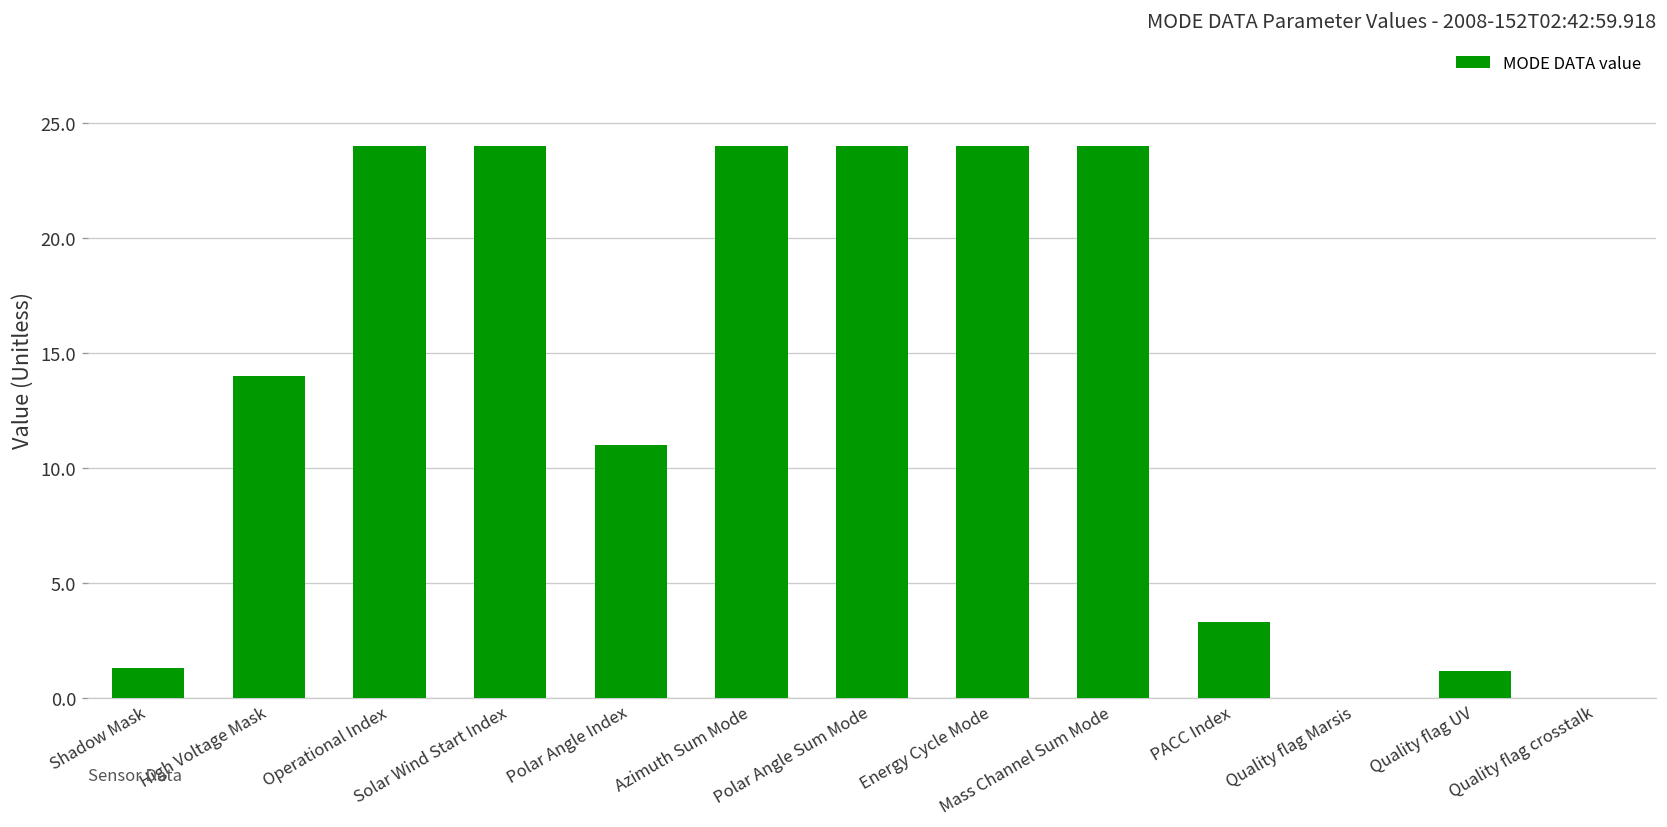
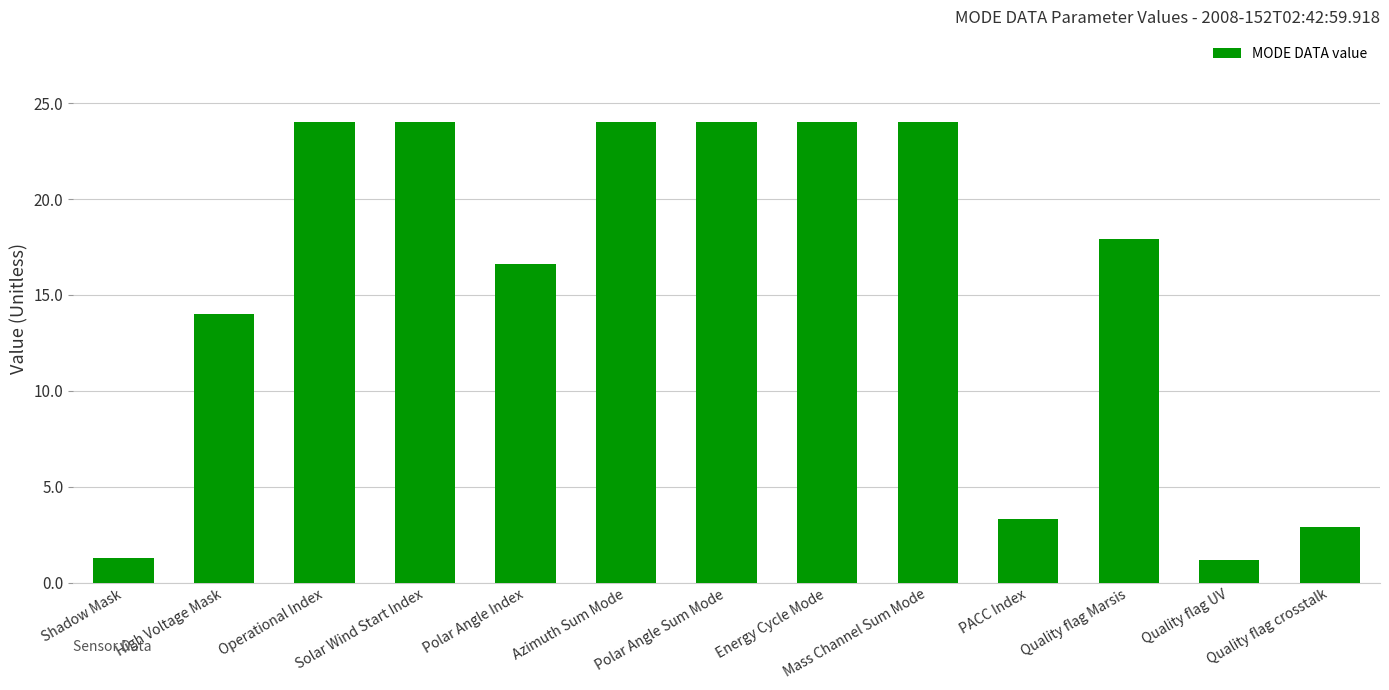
Polar Angle Index: 11.0 -> 16.6
Quality flag Marsis: 0.0 -> 17.9
Quality flag crosstalk: 0.0 -> 2.9
